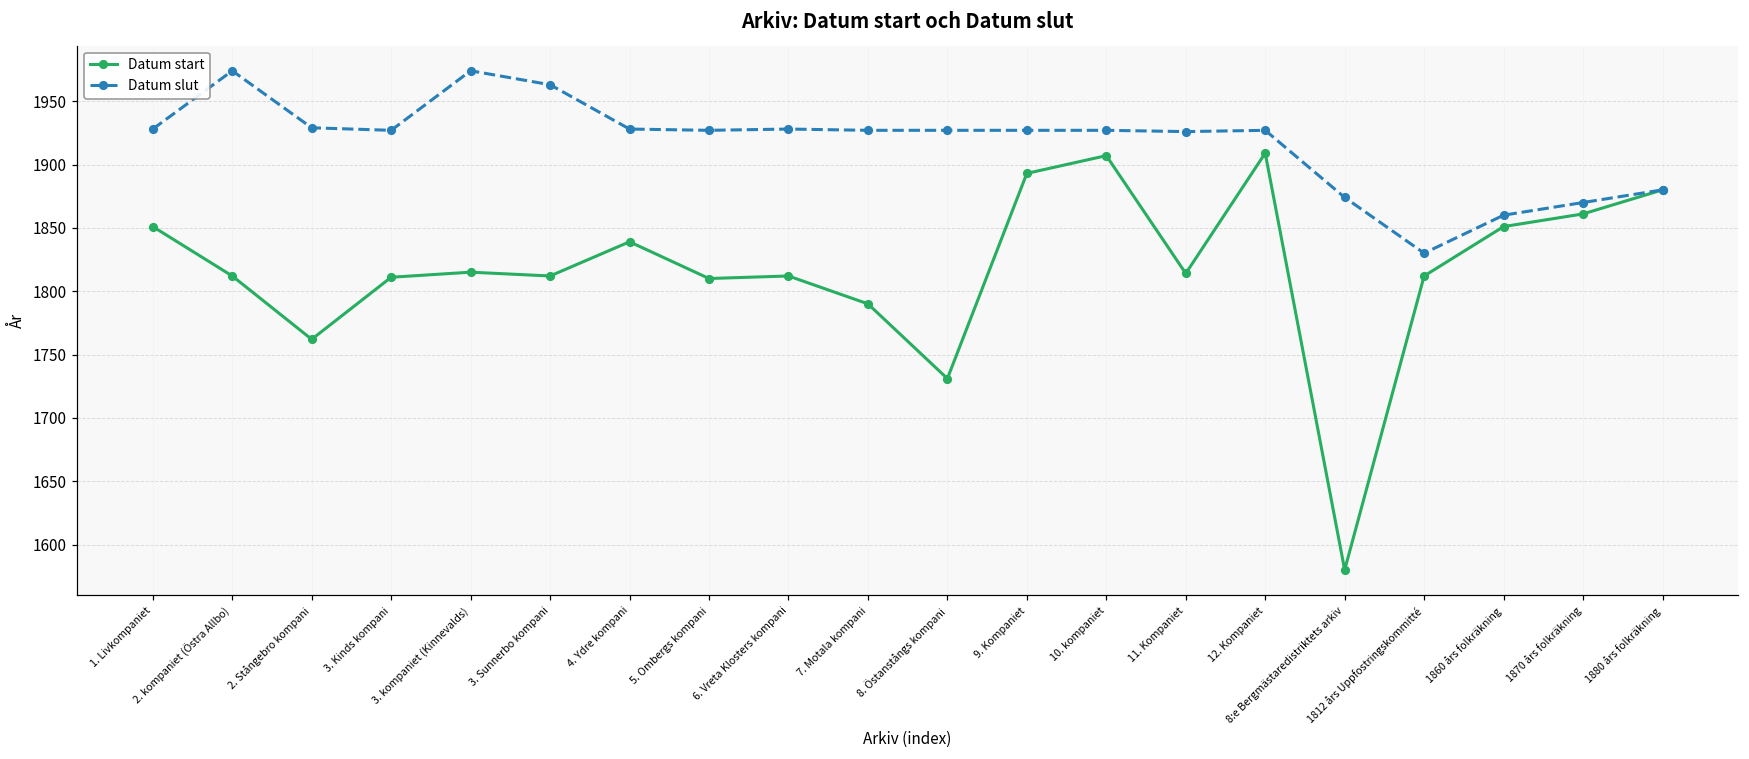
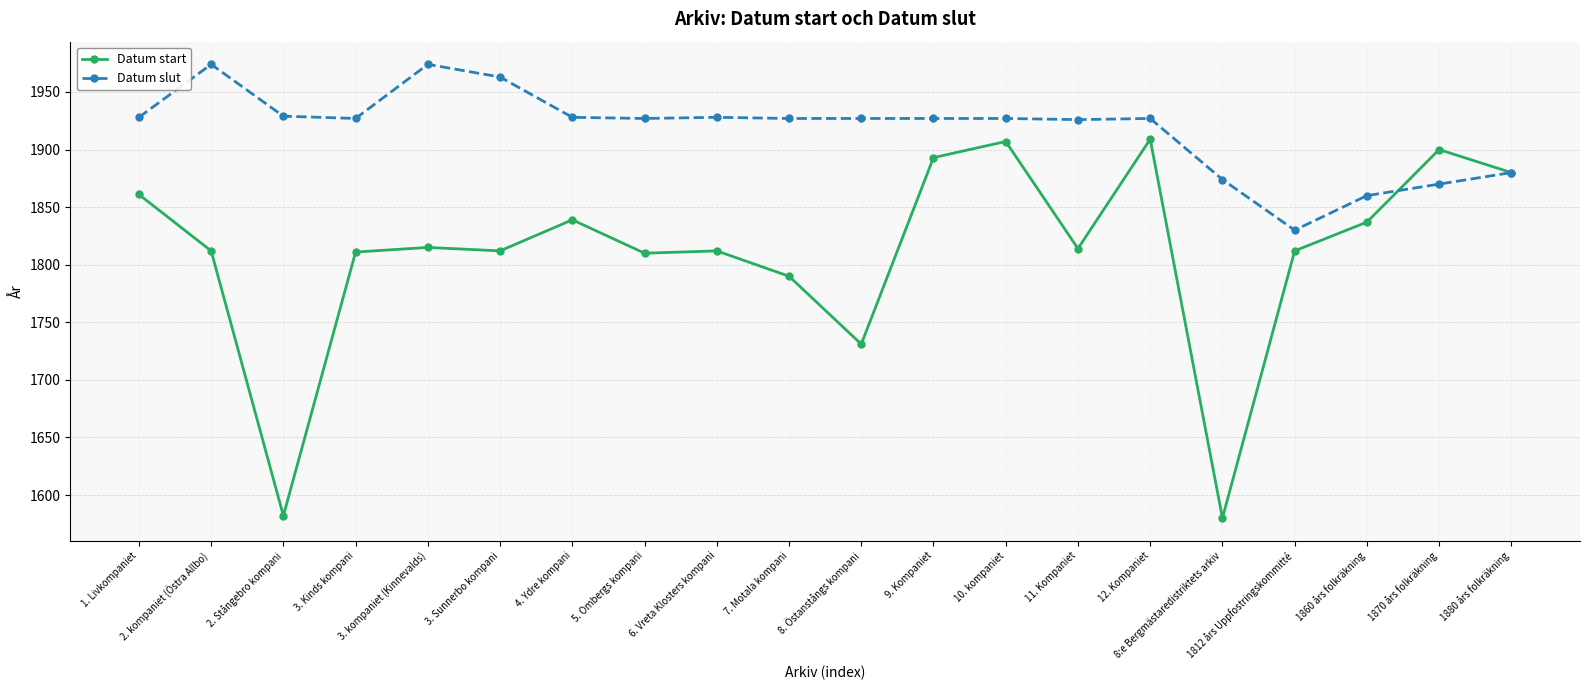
Datum start, 1. Livkompaniet: 1851 -> 1861
Datum start, 2. Stångebro kompani: 1762 -> 1582
Datum start, 1860 års folkräkning: 1851 -> 1837
Datum start, 1870 års folkräkning: 1861 -> 1900
